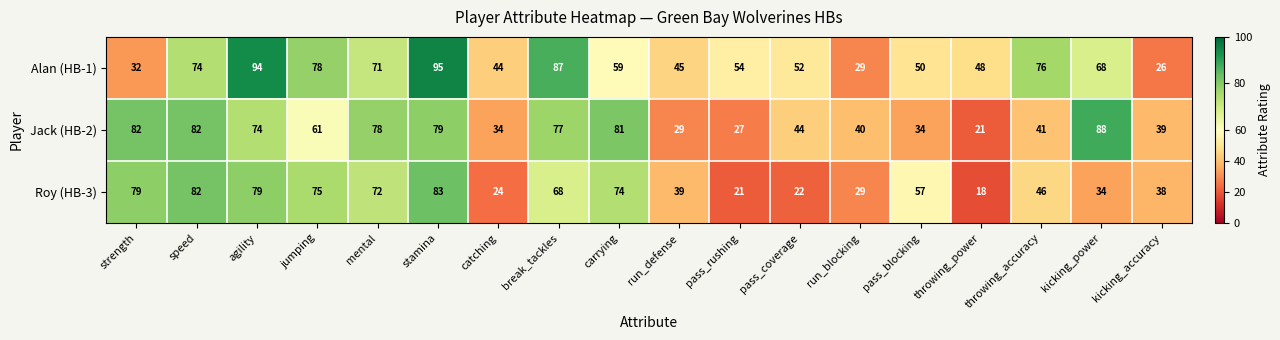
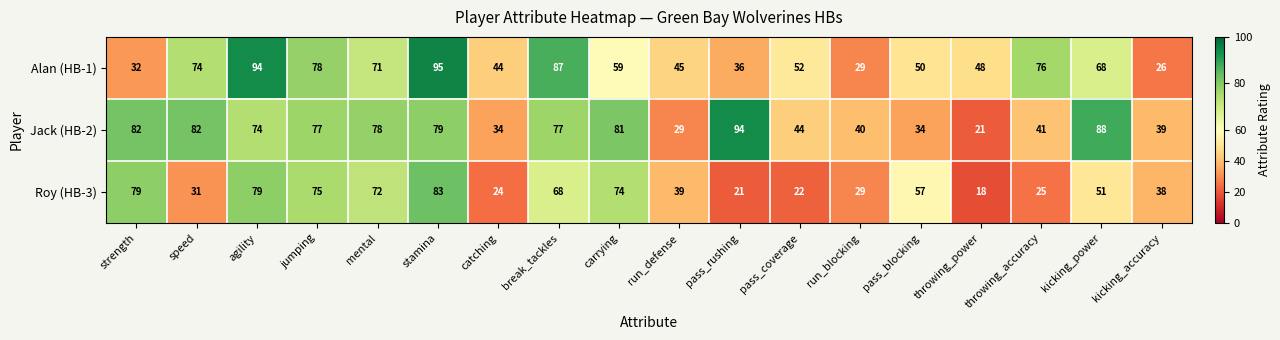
Alan (HB-1), pass_rushing: 54 -> 36
Jack (HB-2), jumping: 61 -> 77
Jack (HB-2), pass_rushing: 27 -> 94
Roy (HB-3), speed: 82 -> 31
Roy (HB-3), throwing_accuracy: 46 -> 25
Roy (HB-3), kicking_power: 34 -> 51
